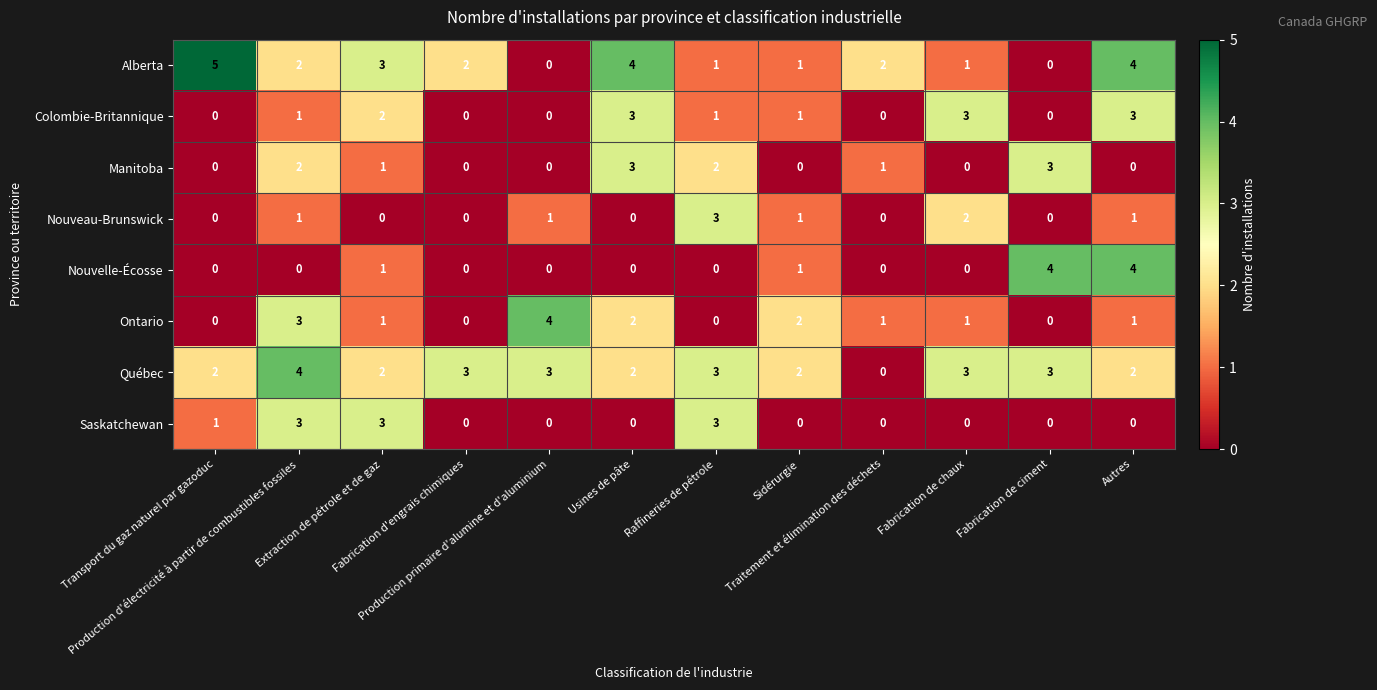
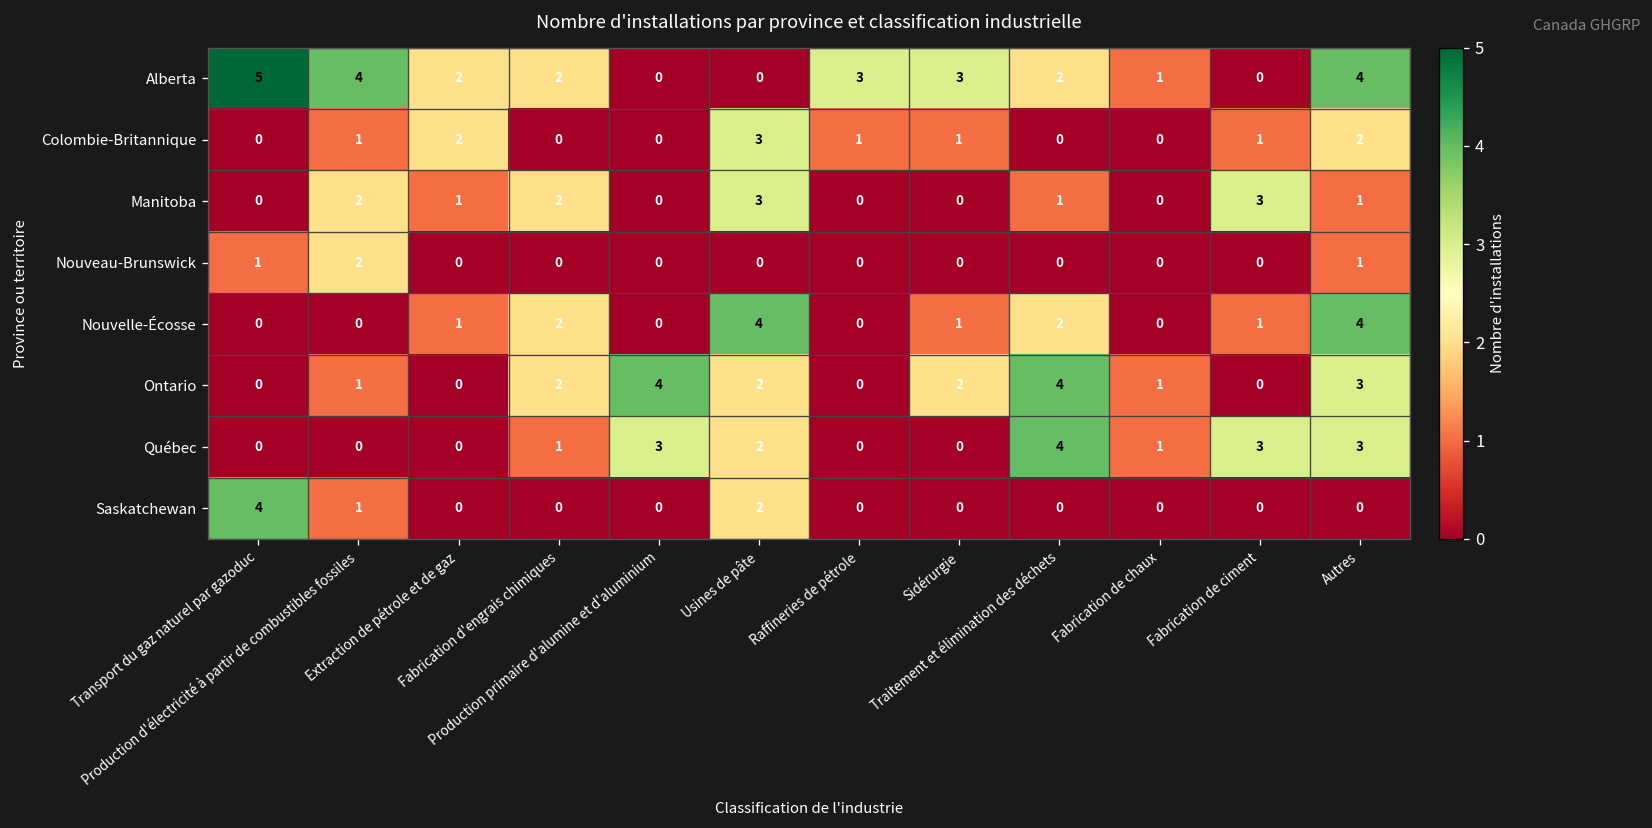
Alberta, Production d'électricité à partir de combustibles fossiles: 2 -> 4
Alberta, Extraction de pétrole et de gaz: 3 -> 2
Alberta, Usines de pâte: 4 -> 0
Alberta, Raffineries de pétrole: 1 -> 3
Alberta, Sidérurgie: 1 -> 3
Colombie-Britannique, Fabrication de chaux: 3 -> 0
Colombie-Britannique, Fabrication de ciment: 0 -> 1
Colombie-Britannique, Autres: 3 -> 2
Manitoba, Fabrication d'engrais chimiques: 0 -> 2
Manitoba, Raffineries de pétrole: 2 -> 0
Manitoba, Autres: 0 -> 1
Nouveau-Brunswick, Transport du gaz naturel par gazoduc: 0 -> 1
Nouveau-Brunswick, Production d'électricité à partir de combustibles fossiles: 1 -> 2
Nouveau-Brunswick, Production primaire d'alumine et d'aluminium: 1 -> 0
Nouveau-Brunswick, Raffineries de pétrole: 3 -> 0
Nouveau-Brunswick, Sidérurgie: 1 -> 0
Nouveau-Brunswick, Fabrication de chaux: 2 -> 0
Nouvelle-Écosse, Fabrication d'engrais chimiques: 0 -> 2
Nouvelle-Écosse, Usines de pâte: 0 -> 4
Nouvelle-Écosse, Traitement et élimination des déchets: 0 -> 2
Nouvelle-Écosse, Fabrication de ciment: 4 -> 1
Ontario, Production d'électricité à partir de combustibles fossiles: 3 -> 1
Ontario, Extraction de pétrole et de gaz: 1 -> 0
Ontario, Fabrication d'engrais chimiques: 0 -> 2
Ontario, Traitement et élimination des déchets: 1 -> 4
Ontario, Autres: 1 -> 3
Québec, Transport du gaz naturel par gazoduc: 2 -> 0
Québec, Production d'électricité à partir de combustibles fossiles: 4 -> 0
Québec, Extraction de pétrole et de gaz: 2 -> 0
Québec, Fabrication d'engrais chimiques: 3 -> 1
Québec, Raffineries de pétrole: 3 -> 0
Québec, Sidérurgie: 2 -> 0
Québec, Traitement et élimination des déchets: 0 -> 4
Québec, Fabrication de chaux: 3 -> 1
Québec, Autres: 2 -> 3
Saskatchewan, Transport du gaz naturel par gazoduc: 1 -> 4
Saskatchewan, Production d'électricité à partir de combustibles fossiles: 3 -> 1
Saskatchewan, Extraction de pétrole et de gaz: 3 -> 0
Saskatchewan, Usines de pâte: 0 -> 2
Saskatchewan, Raffineries de pétrole: 3 -> 0
